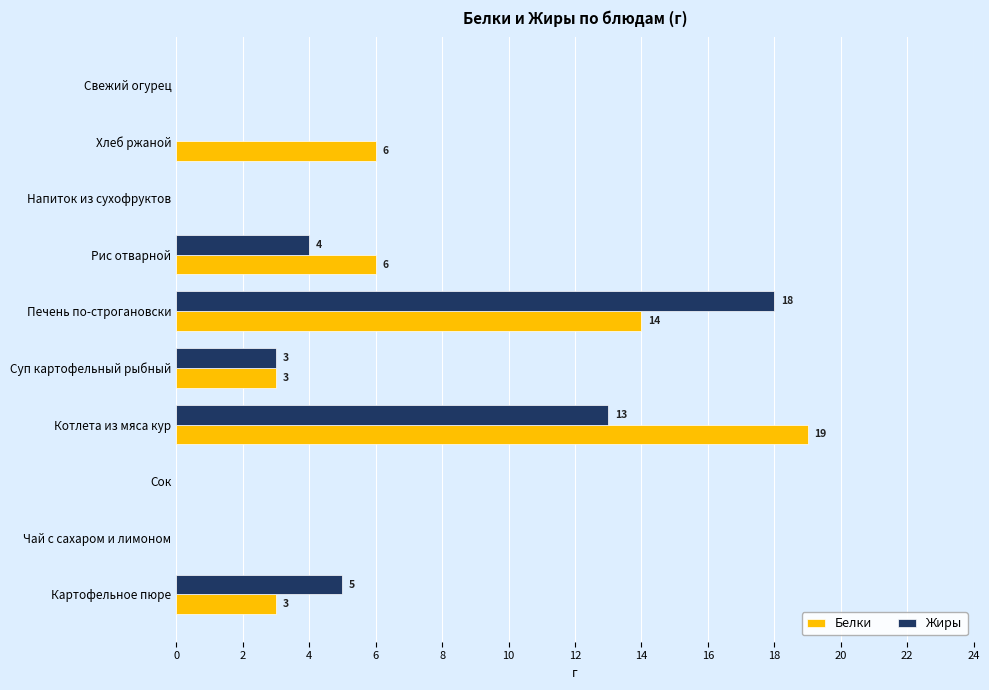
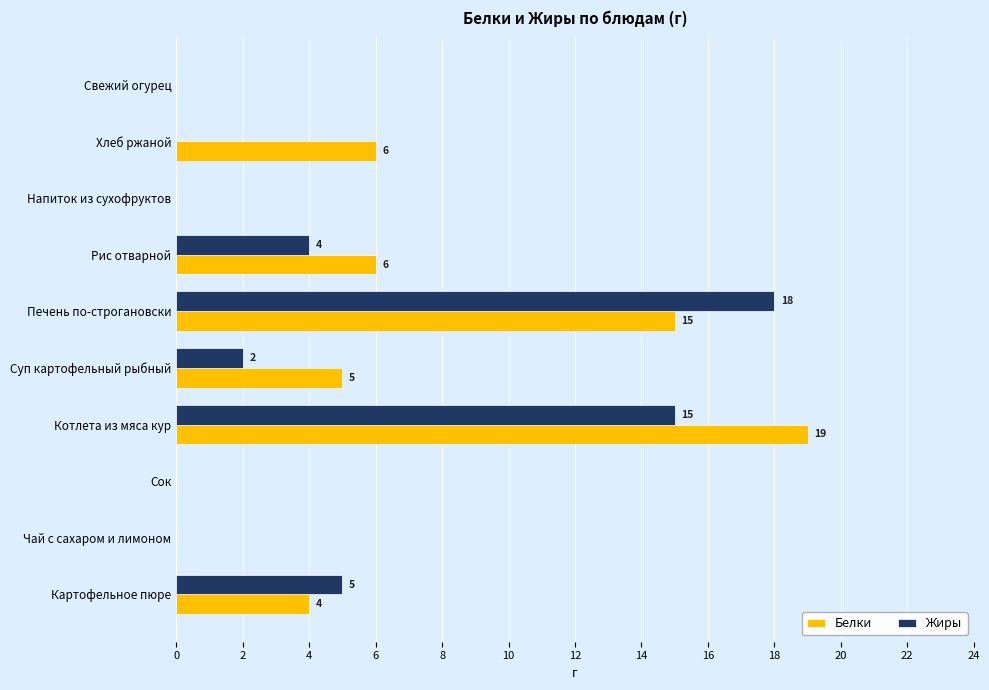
Белки, Печень по-строгановски: 14 -> 15
Жиры, Суп картофельный рыбный: 3 -> 2
Белки, Суп картофельный рыбный: 3 -> 5
Жиры, Котлета из мяса кур: 13 -> 15
Белки, Картофельное пюре: 3 -> 4
